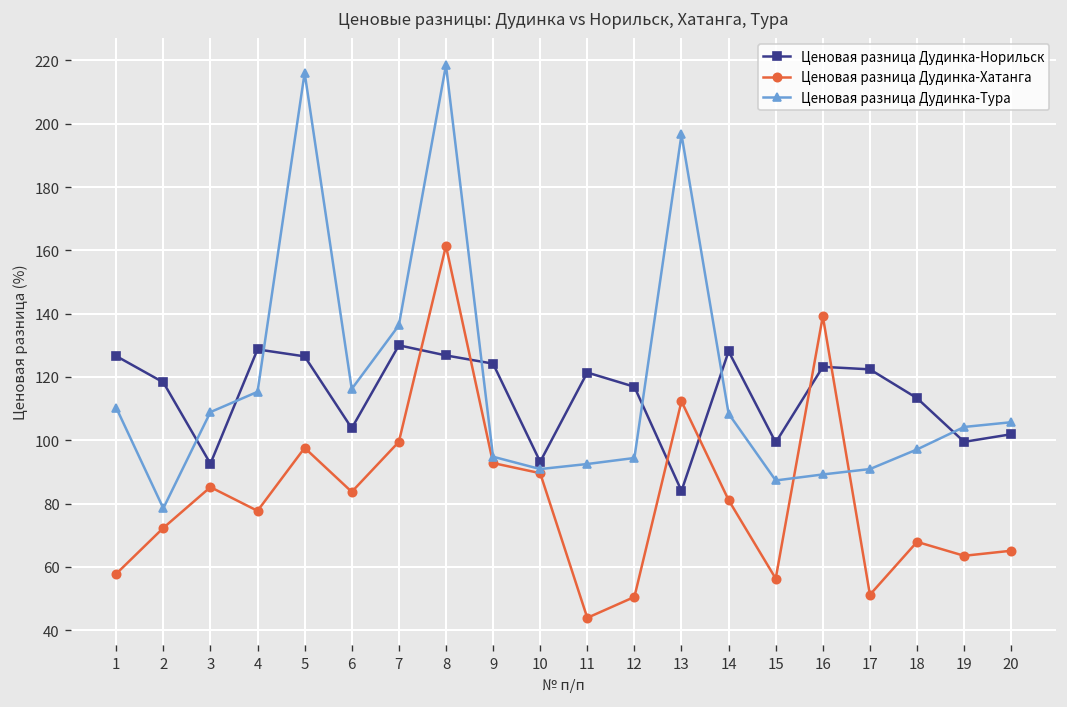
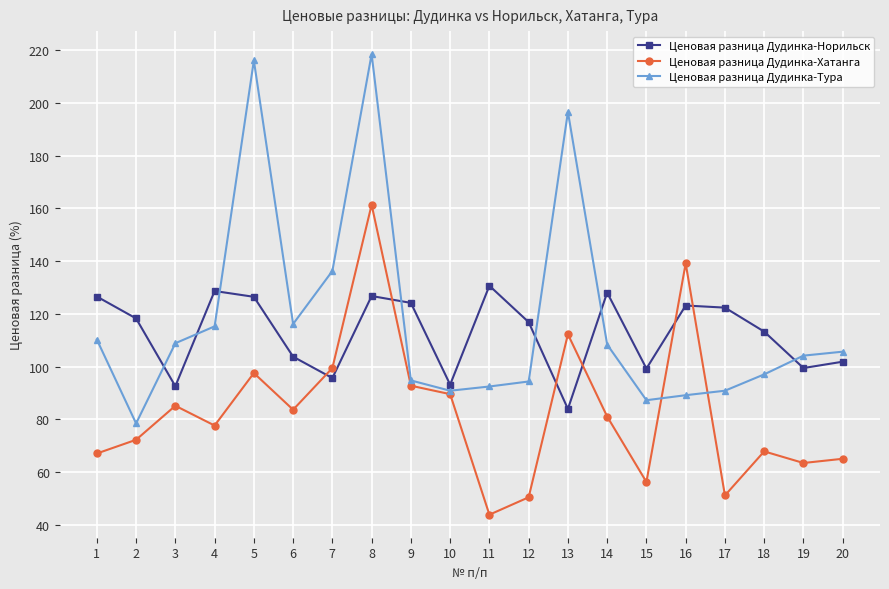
Ценовая разница Дудинка-Хатанга, 1: 58 -> 67
Ценовая разница Дудинка-Норильск, 7: 130 -> 96
Ценовая разница Дудинка-Норильск, 11: 121 -> 131
